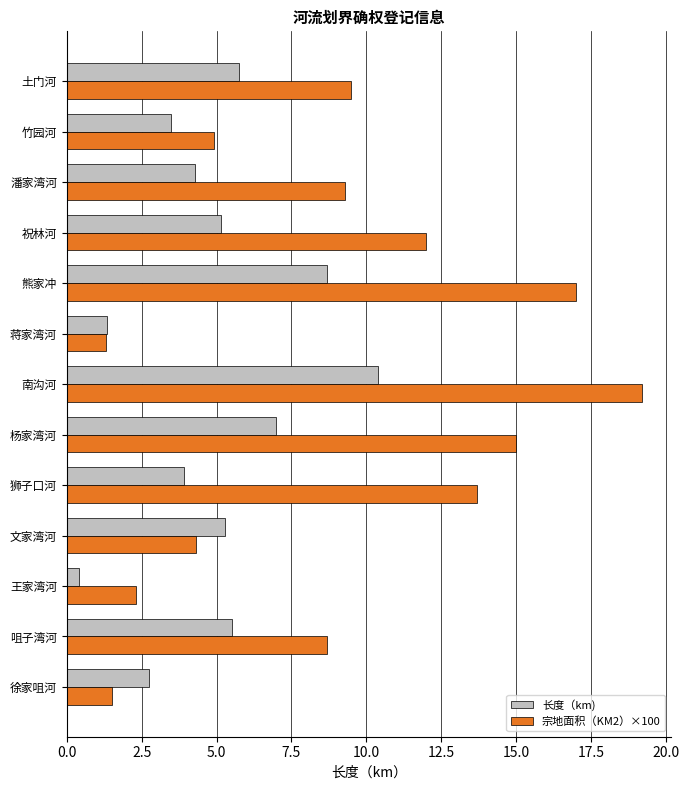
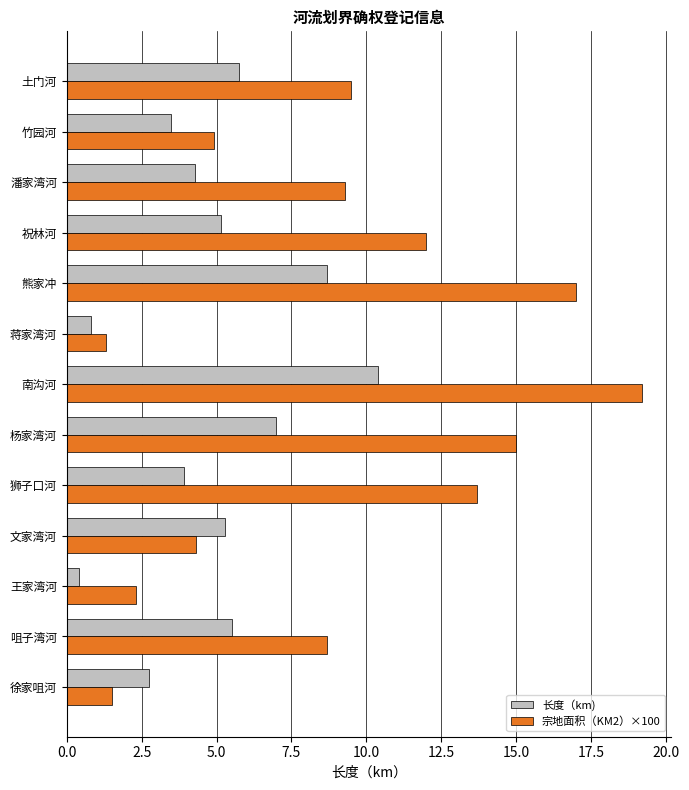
长度（km), 蒋家湾河: 1.4 -> 0.8
